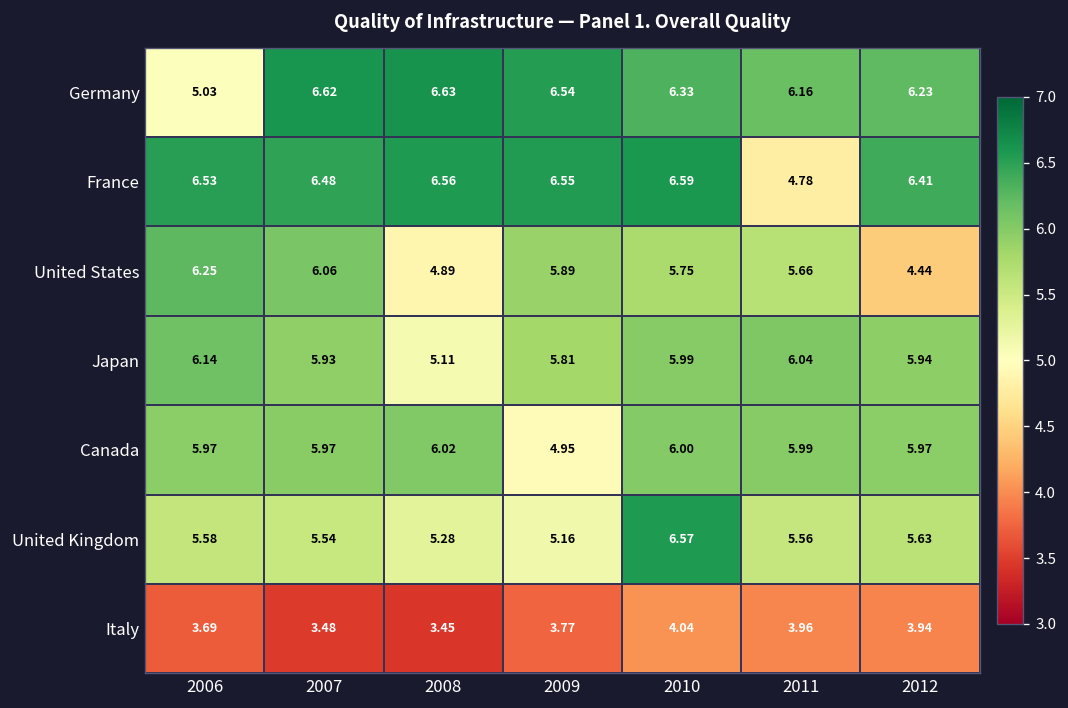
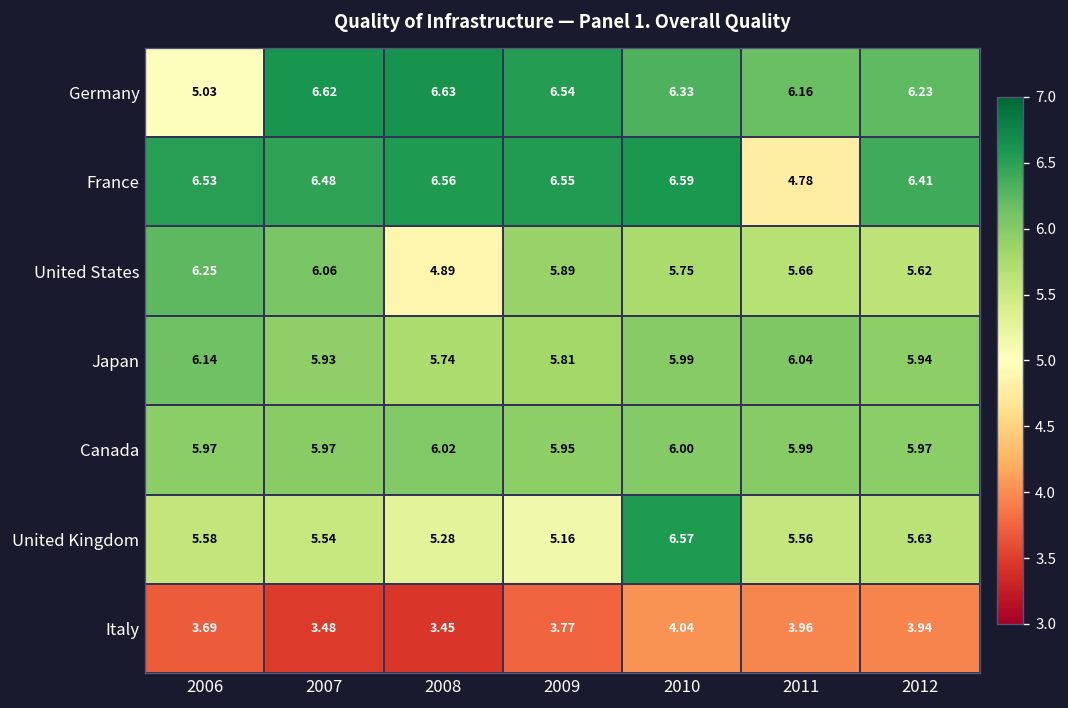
United States, 2012: 4.44 -> 5.62
Japan, 2008: 5.11 -> 5.74
Canada, 2009: 4.95 -> 5.95
